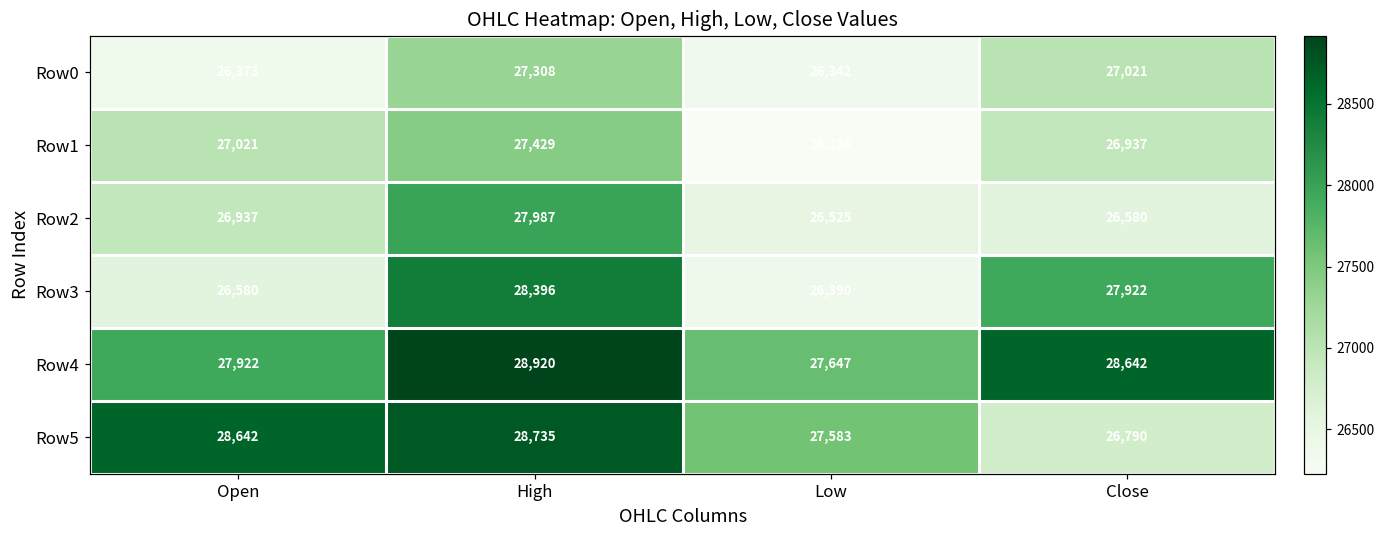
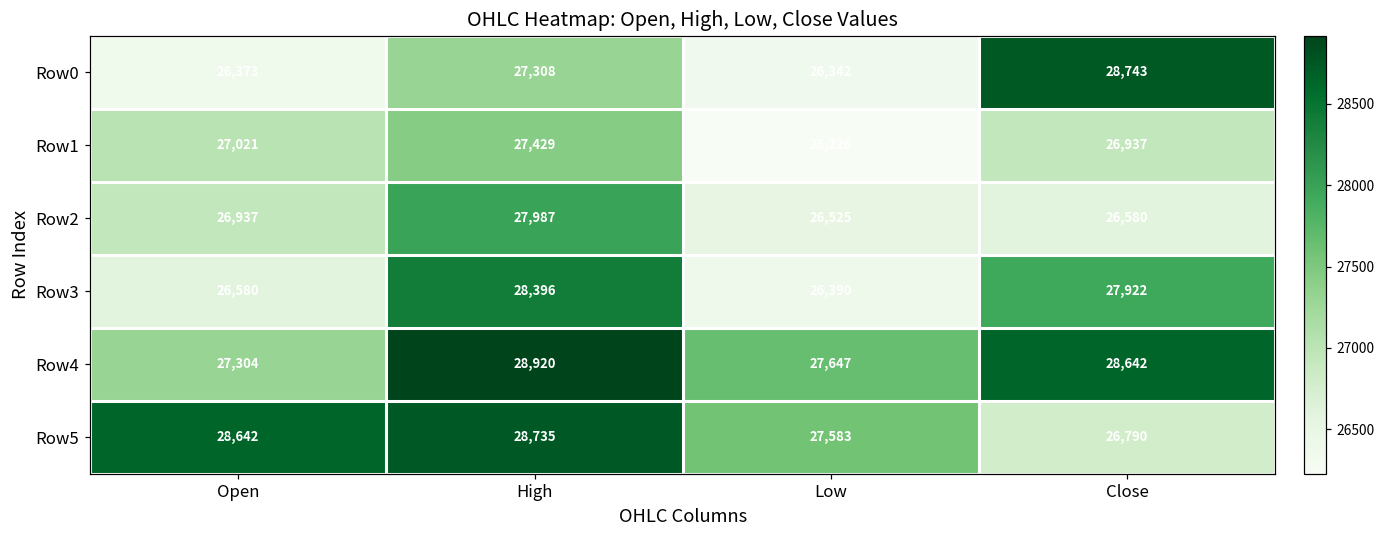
Row0, Close: 27,021 -> 28,743
Row4, Open: 27,922 -> 27,304
